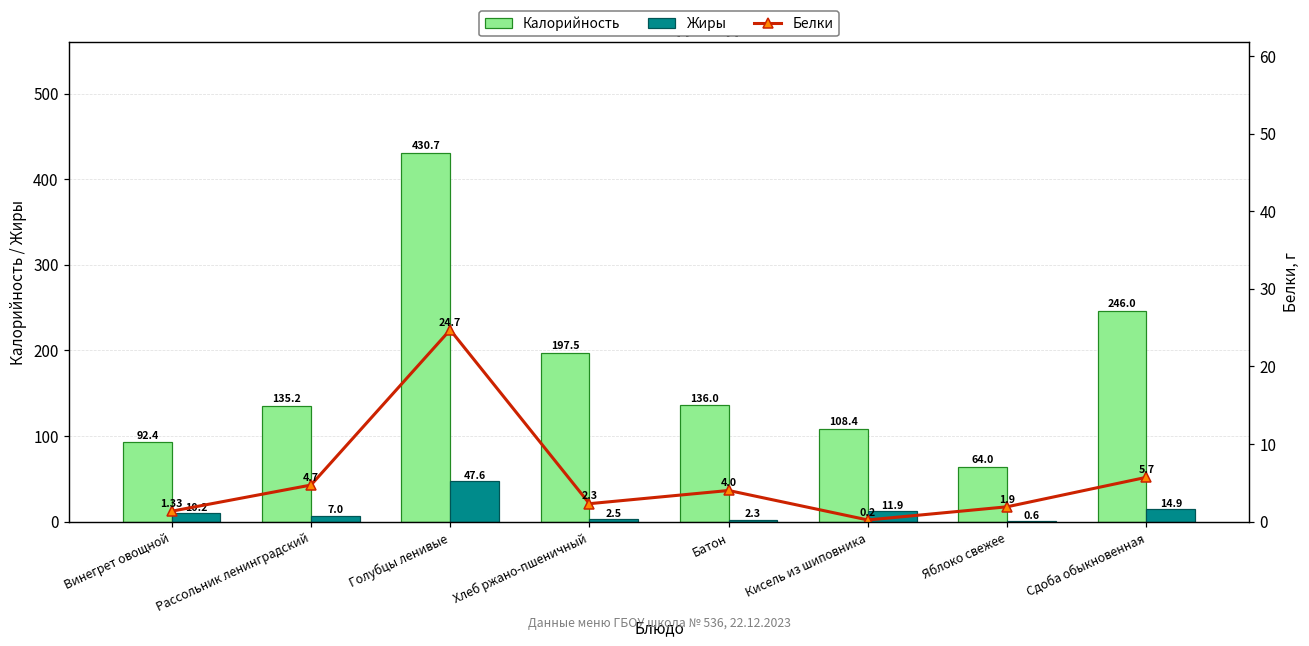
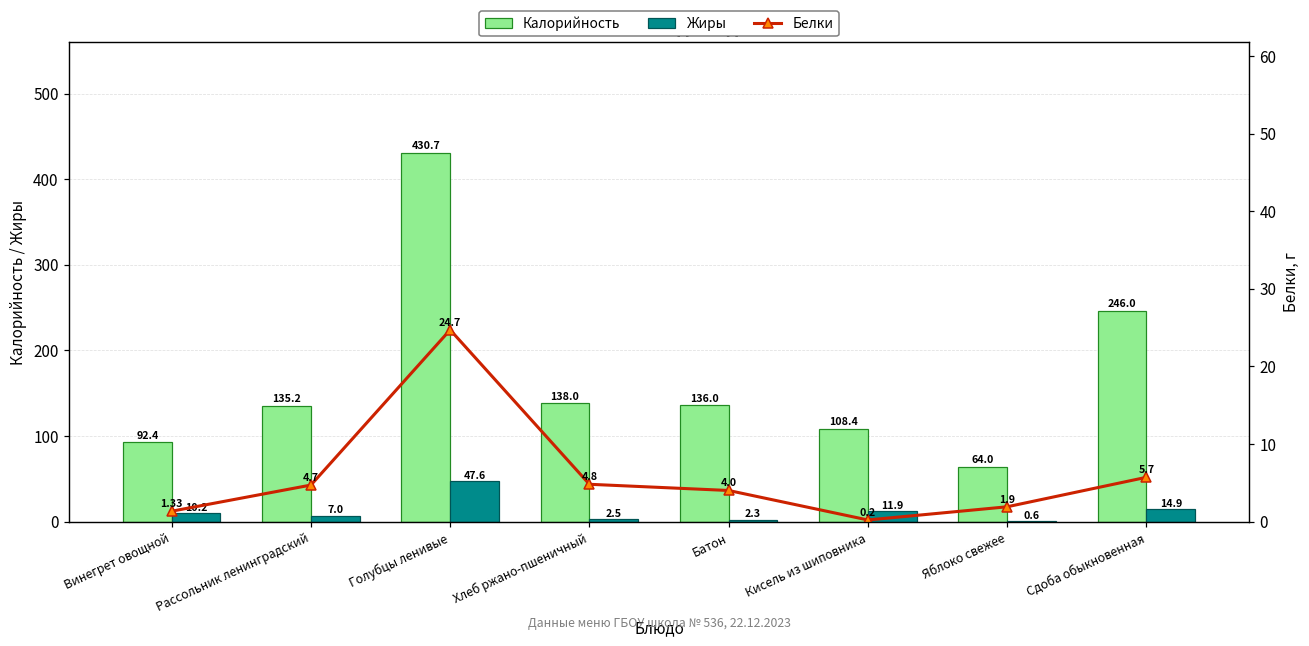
Калорийность, Хлеб ржано-пшеничный: 197.5 -> 138.0
Белки, Хлеб ржано-пшеничный: 2.3 -> 4.8
